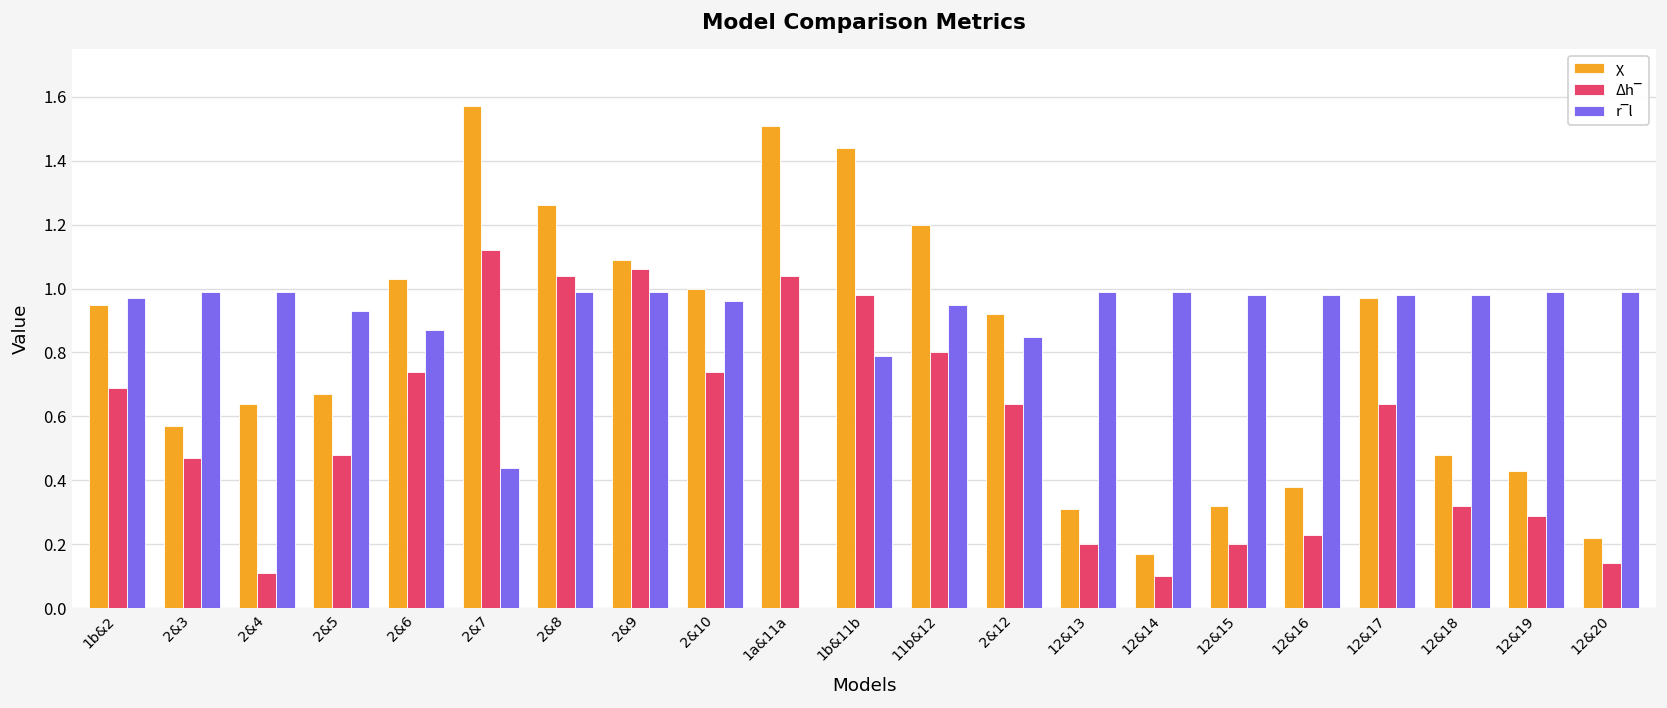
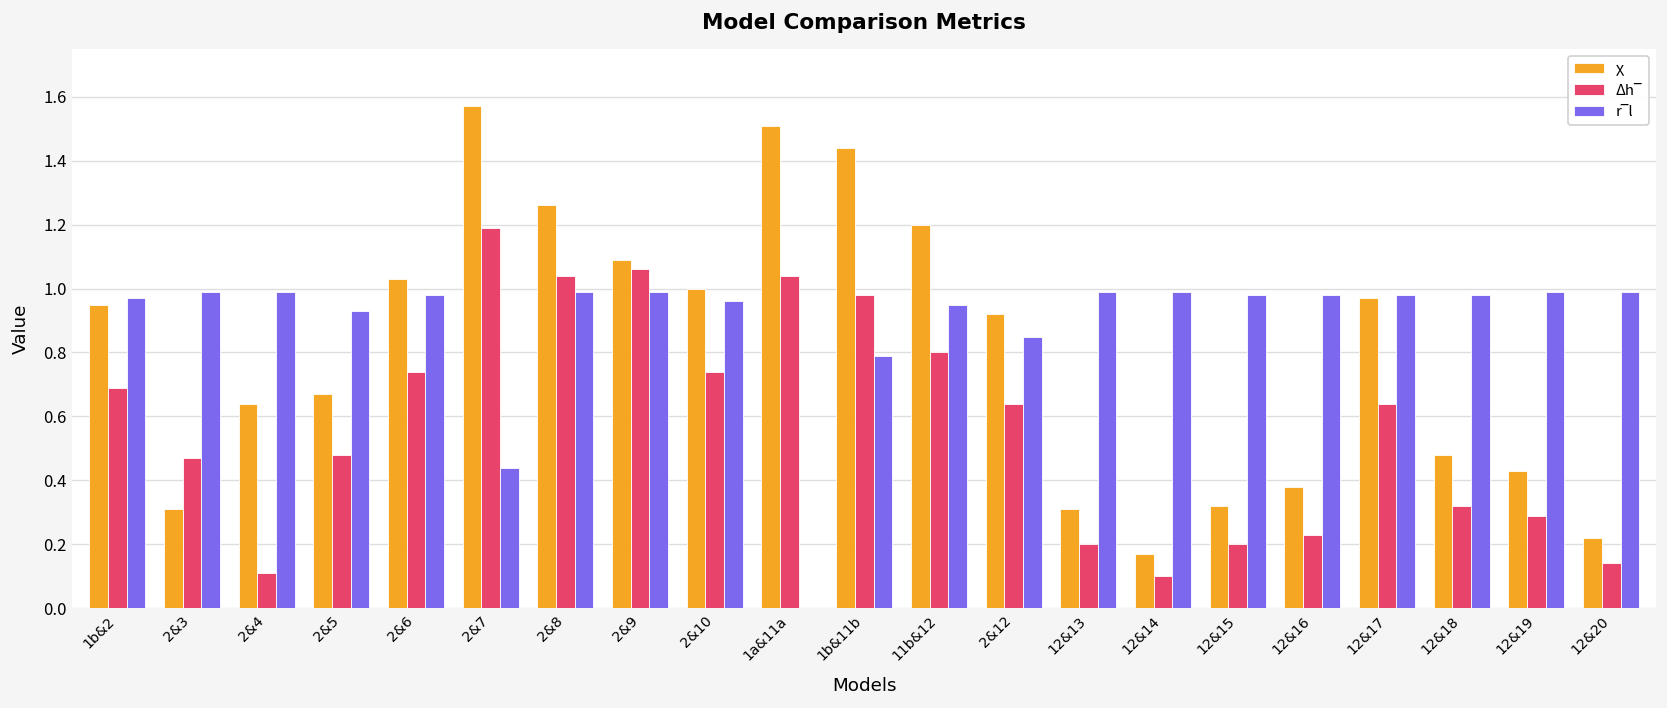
χ, 2&3: 0.57 -> 0.31
r‾l, 2&6: 0.87 -> 0.98
Δh‾, 2&7: 1.12 -> 1.19
